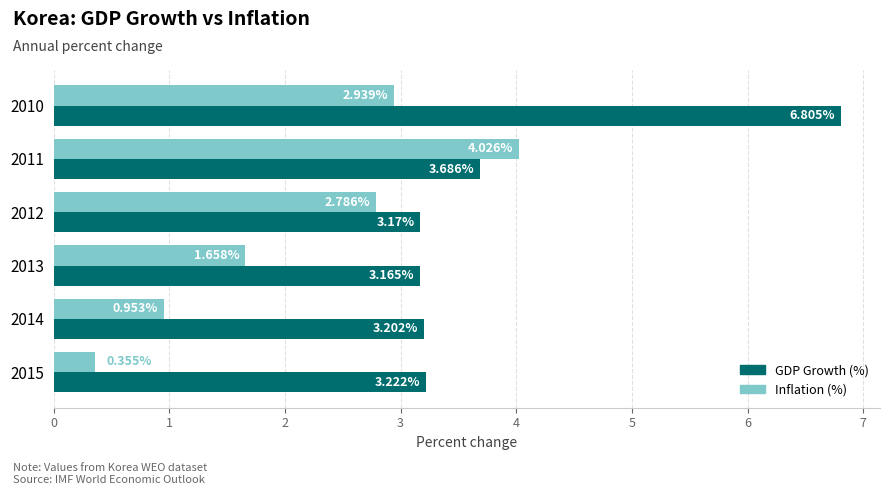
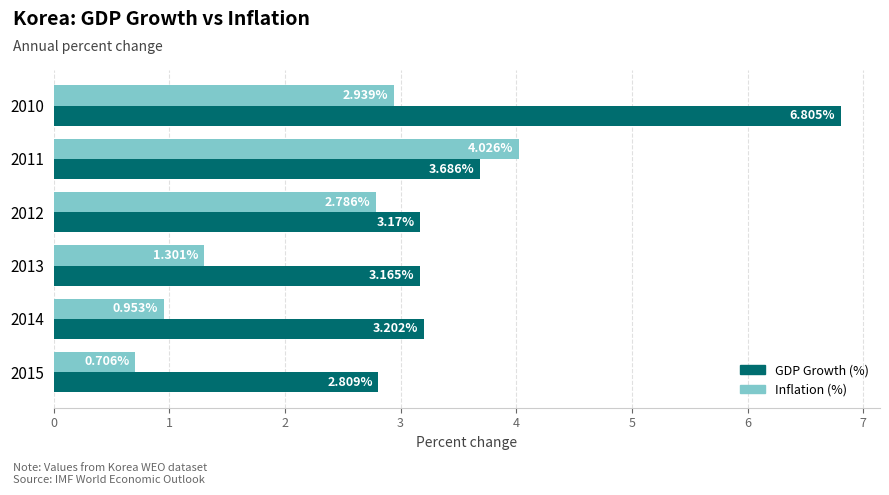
Inflation (%), 2013: 1.658% -> 1.301%
Inflation (%), 2015: 0.355% -> 0.706%
GDP Growth (%), 2015: 3.222% -> 2.809%
